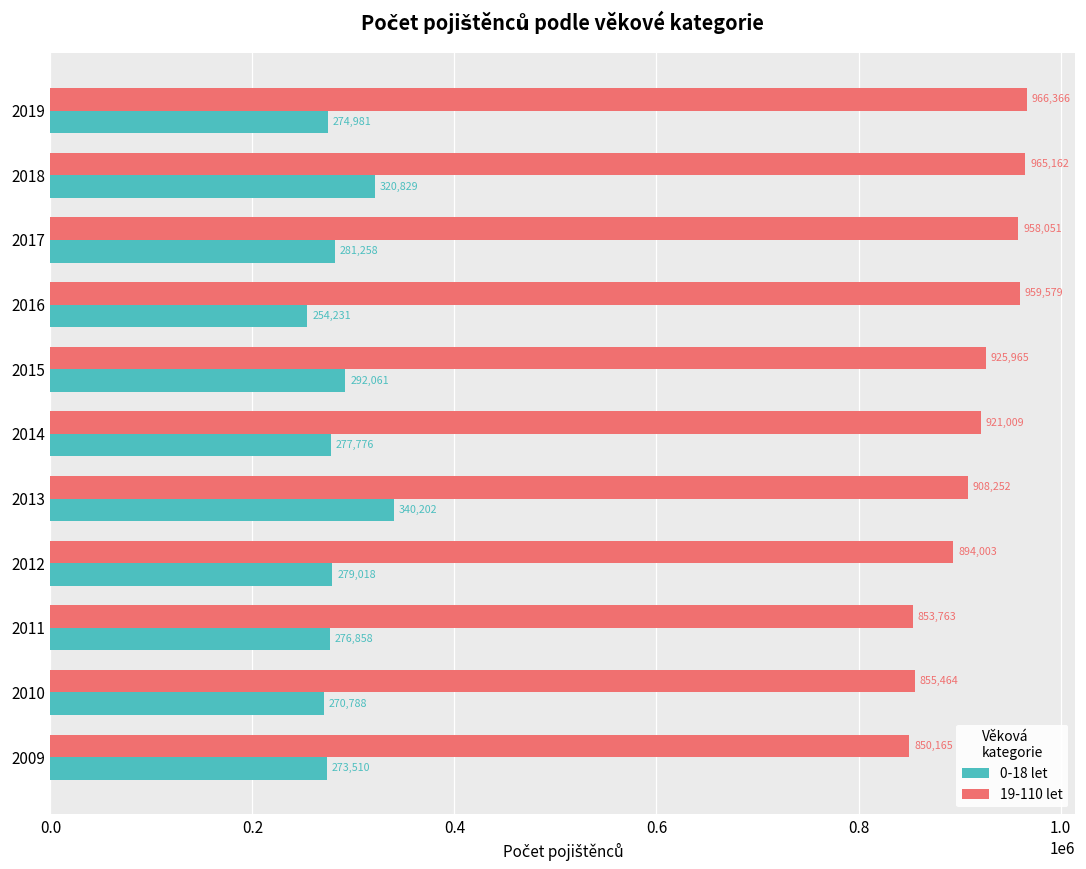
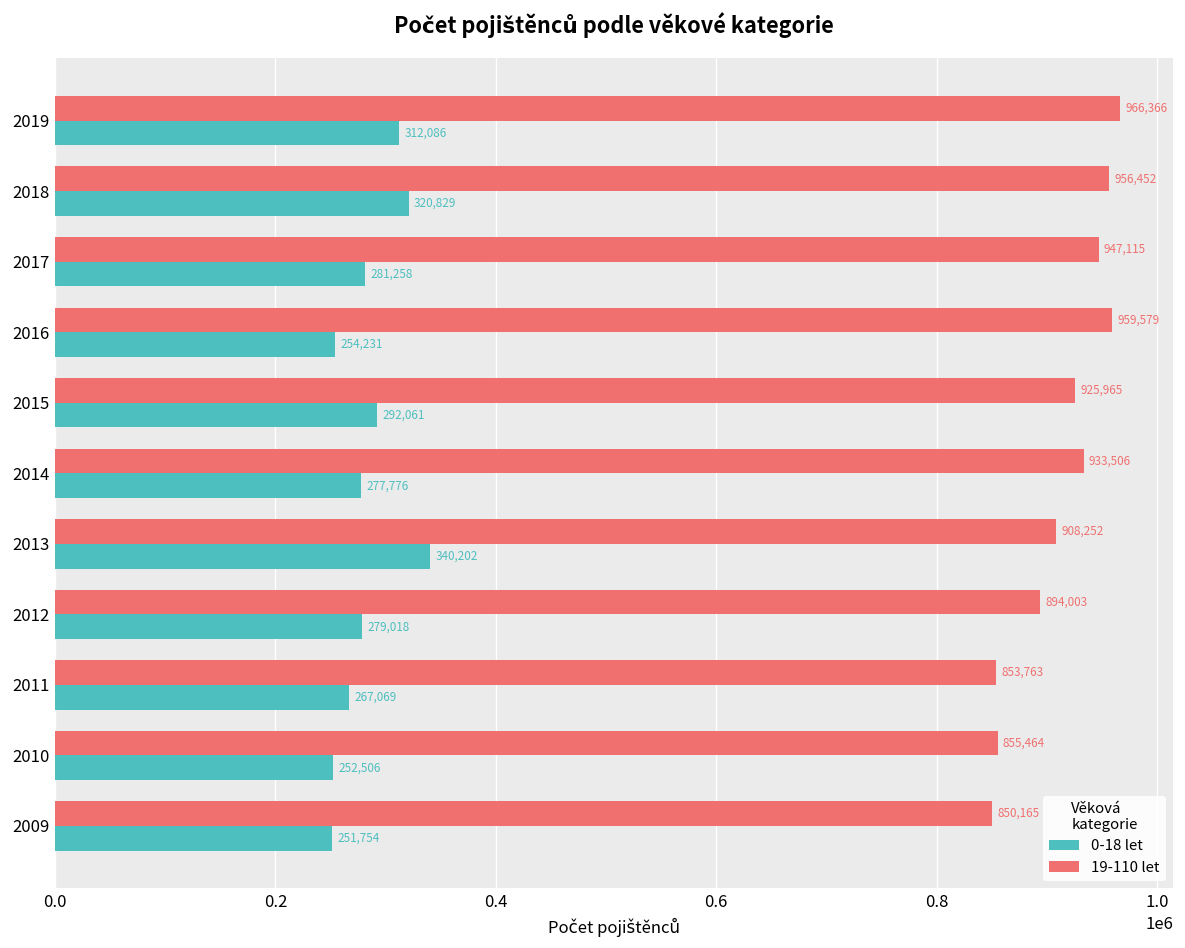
0-18 let, 2019: 274,981 -> 312,086
19-110 let, 2018: 965,162 -> 956,452
19-110 let, 2017: 958,051 -> 947,115
19-110 let, 2014: 921,009 -> 933,506
0-18 let, 2011: 276,858 -> 267,069
0-18 let, 2010: 270,788 -> 252,506
0-18 let, 2009: 273,510 -> 251,754
